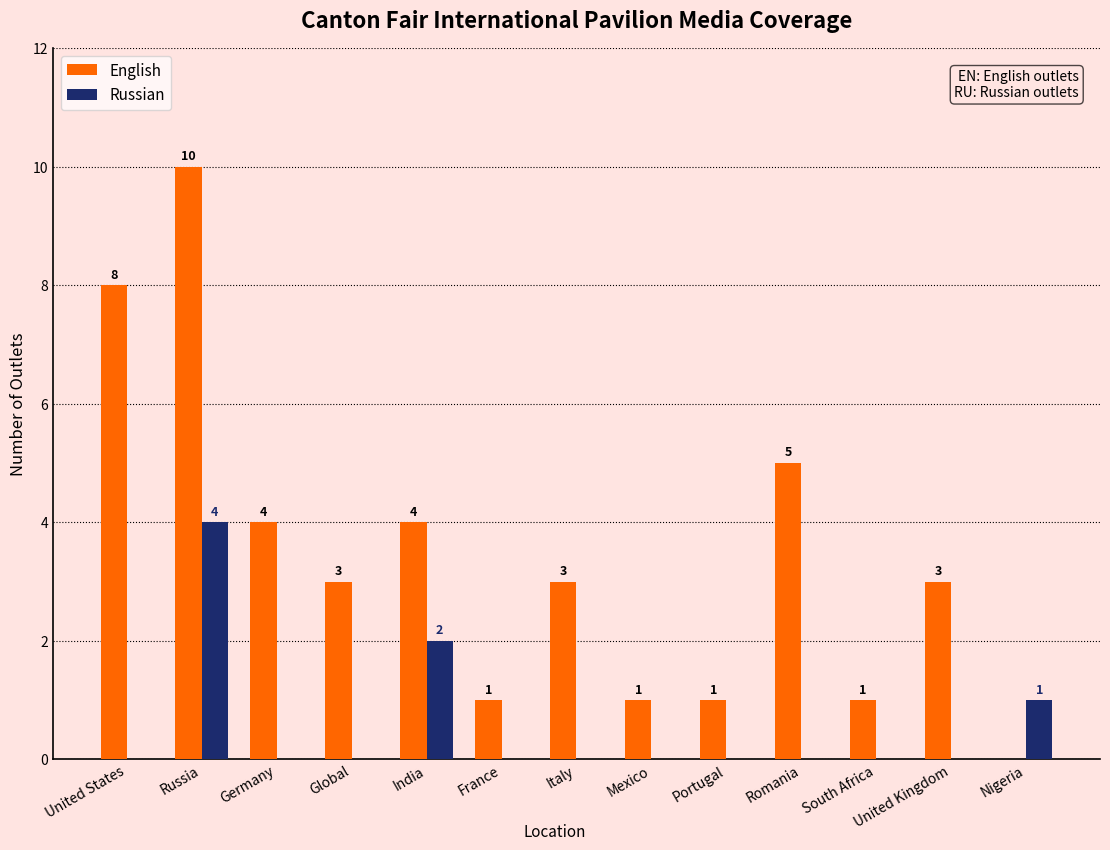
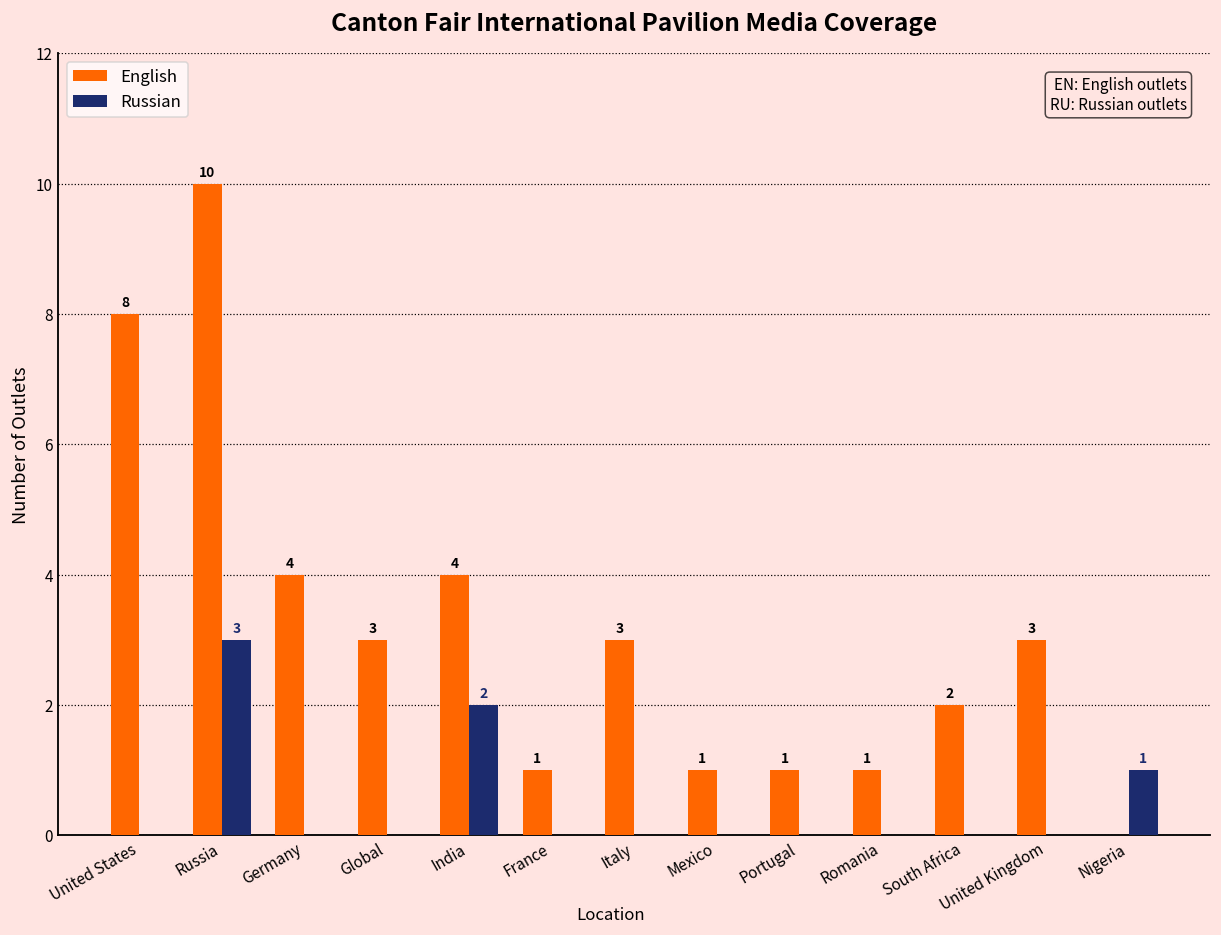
Russian, Russia: 4 -> 3
English, Romania: 5 -> 1
English, South Africa: 1 -> 2
